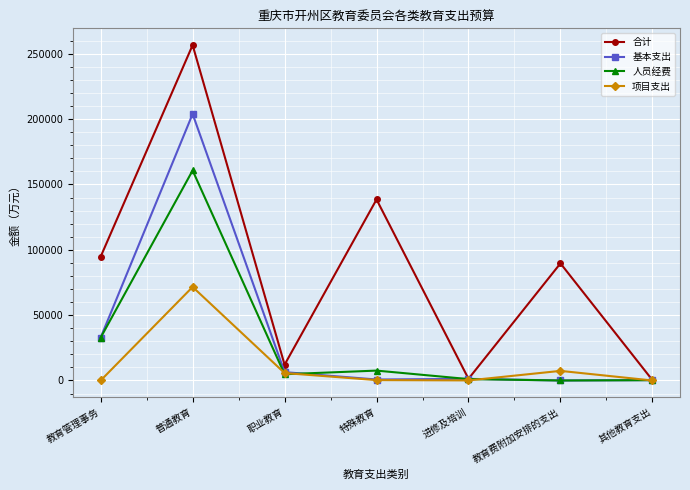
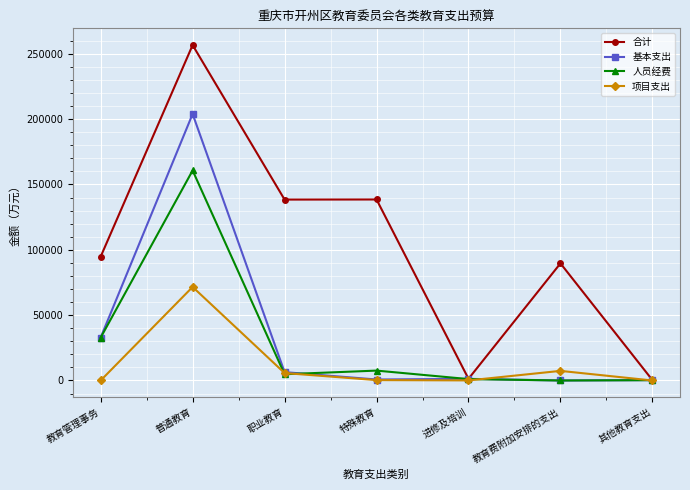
合计, 职业教育: 12000 -> 138000
